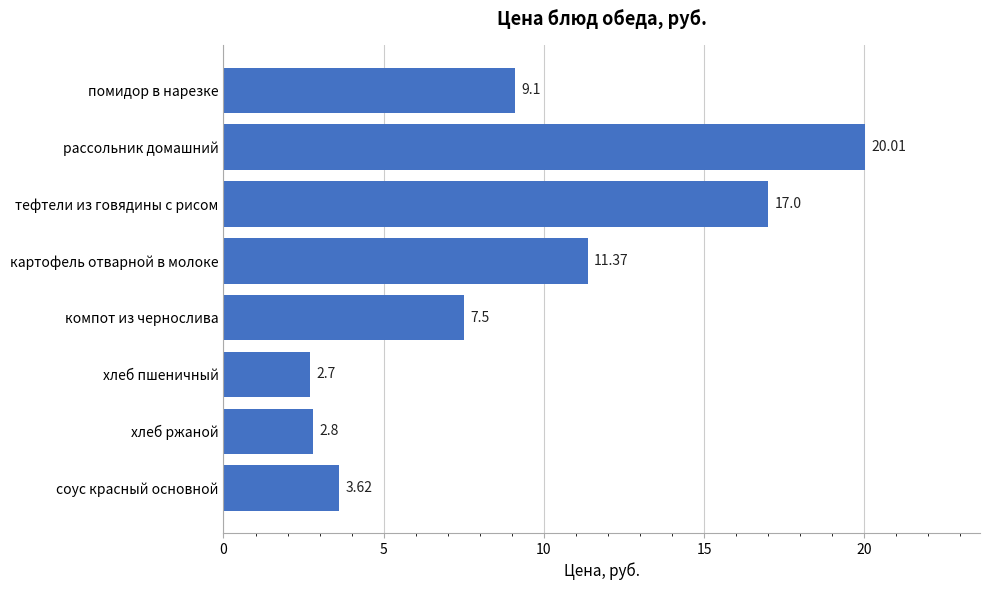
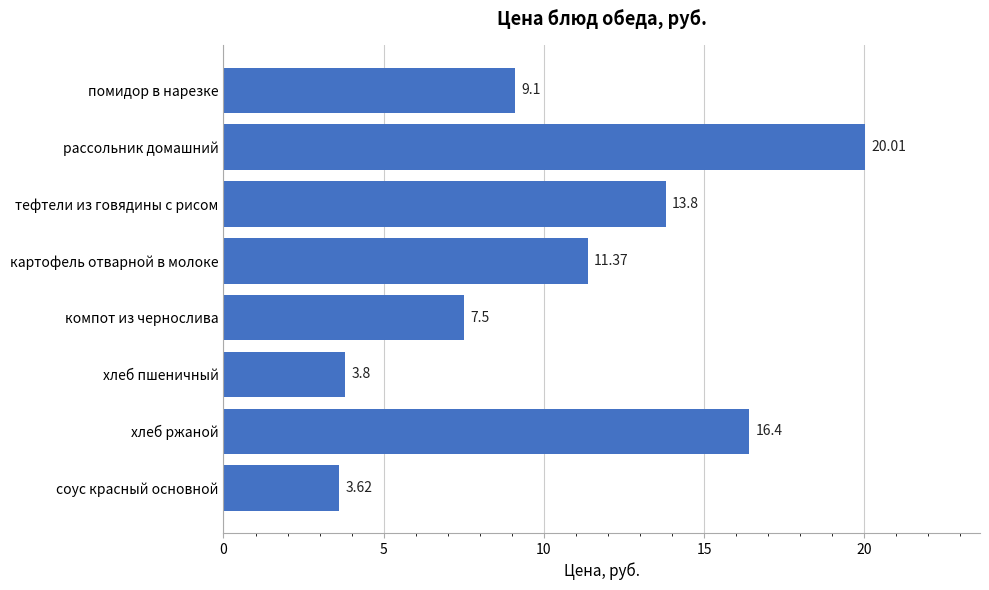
тефтели из говядины с рисом: 17.0 -> 13.8
хлеб пшеничный: 2.7 -> 3.8
хлеб ржаной: 2.8 -> 16.4
